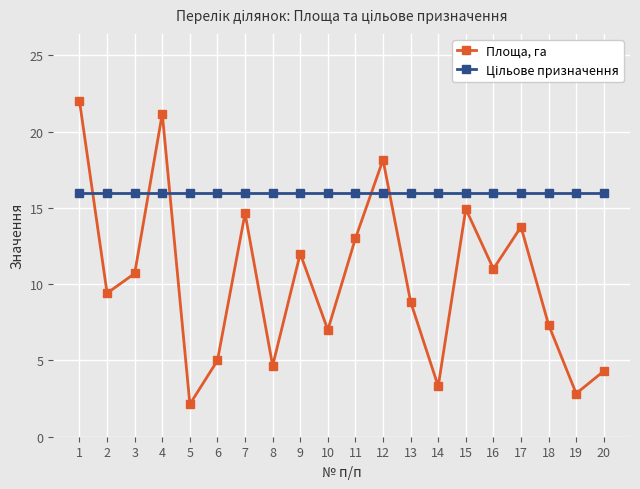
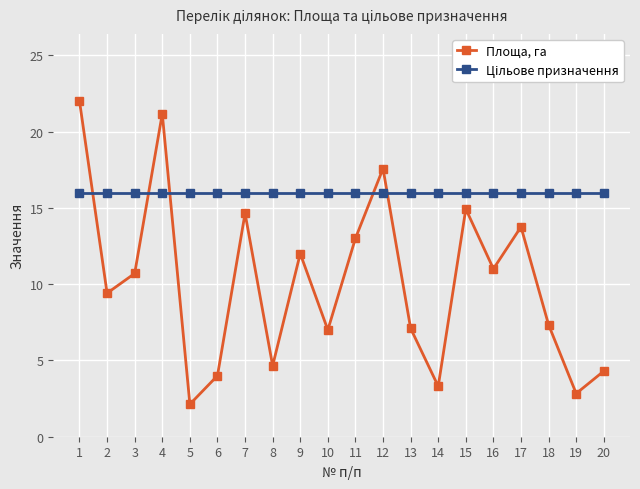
Площа, га, 6: 5 -> 4
Площа, га, 12: 18.2 -> 17.6
Площа, га, 13: 8.8 -> 7.1
